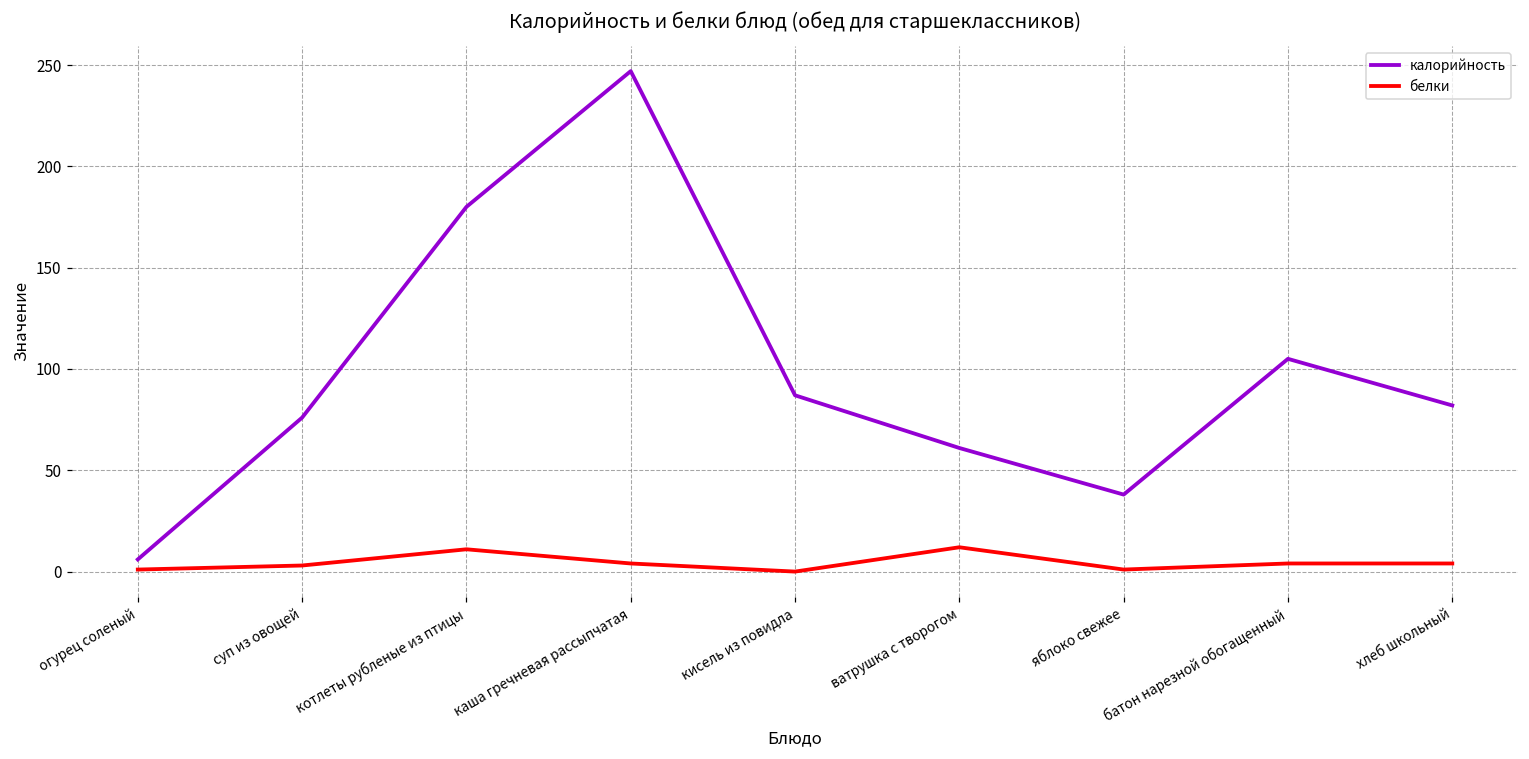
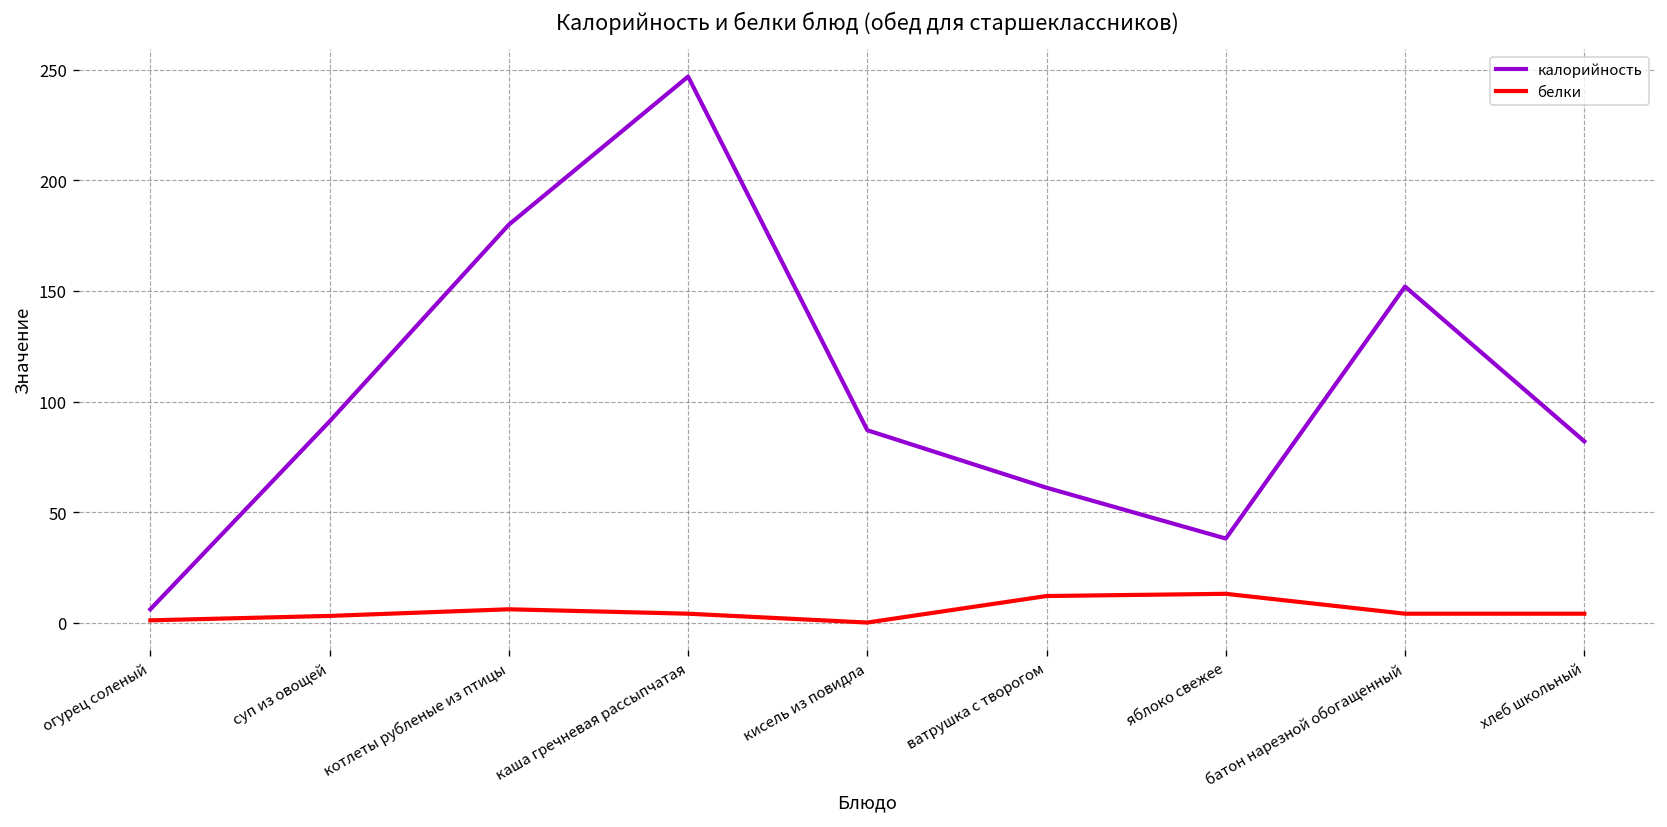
калорийность, суп из овощей: 76 -> 91
белки, котлеты рубленые из птицы: 11 -> 6
белки, яблоко свежее: 1 -> 13
калорийность, батон нарезной обогащенный: 105 -> 152
